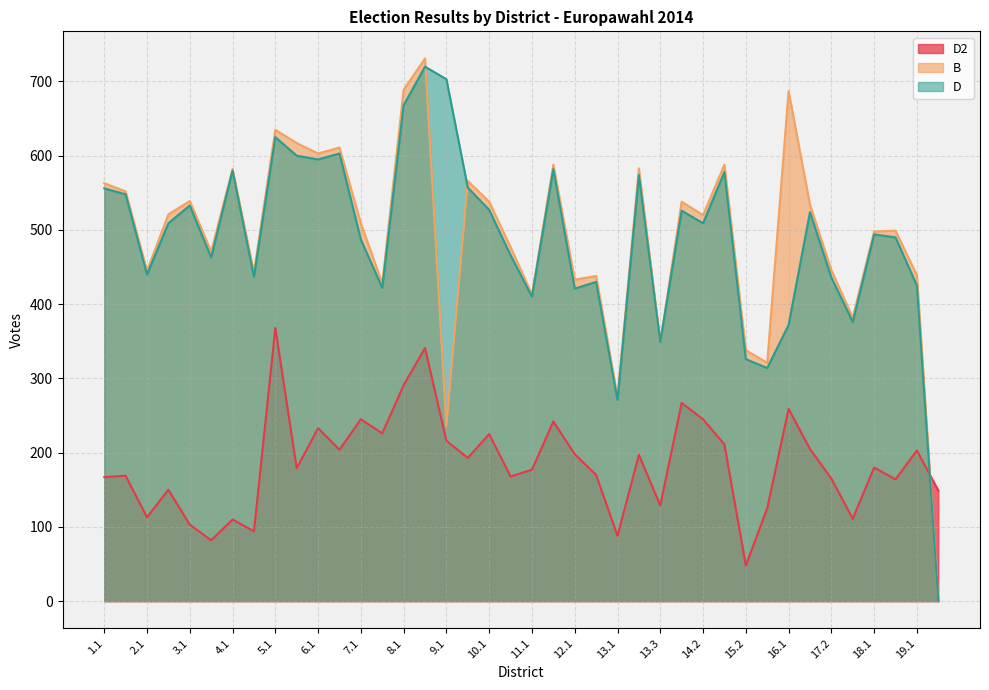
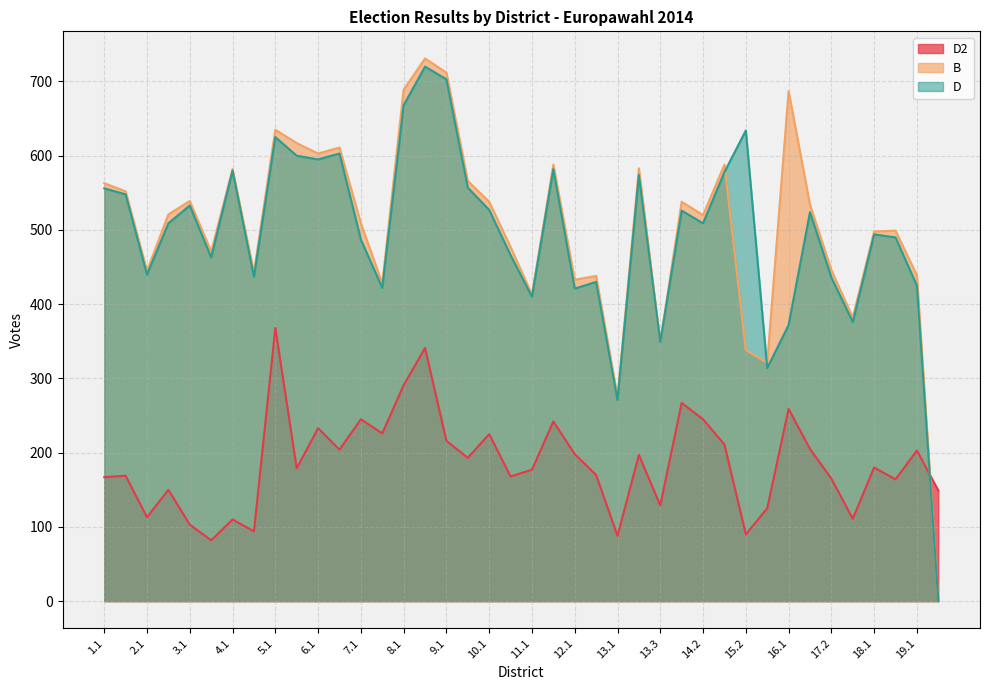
B, 9.1: 240 -> 710
D2, 15.2: 50 -> 90
D, 15.2: 330 -> 630
